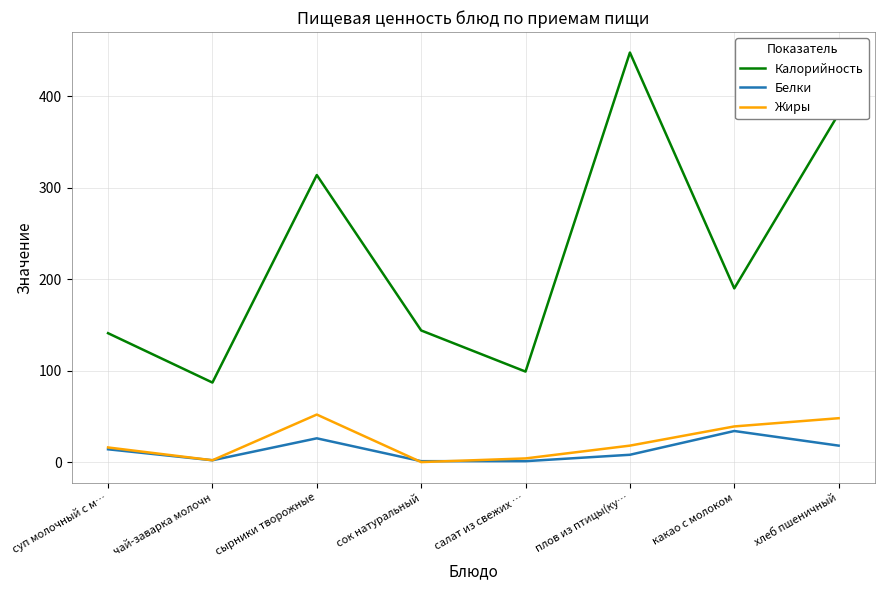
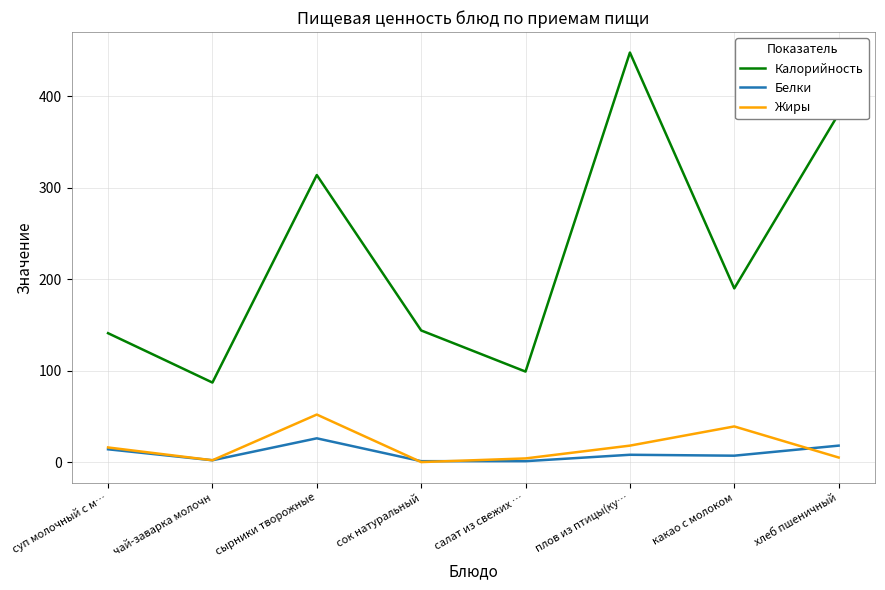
Белки, какао с молоком: 30 -> 10
Жиры, хлеб пшеничный: 50 -> 10
